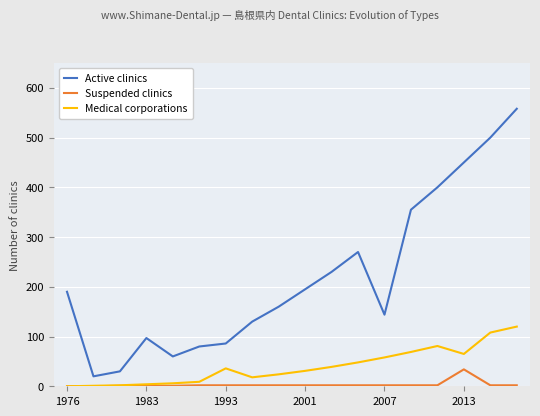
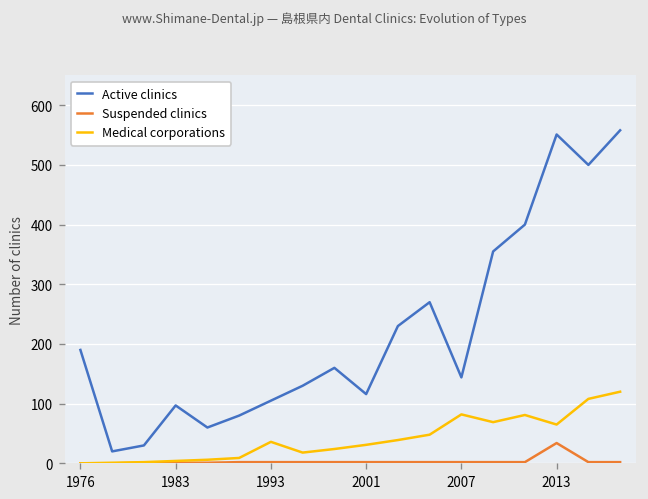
Active clinics, 1993: 90 -> 110
Active clinics, 2001: 200 -> 120
Medical corporations, 2007: 60 -> 80
Active clinics, 2013: 450 -> 550
